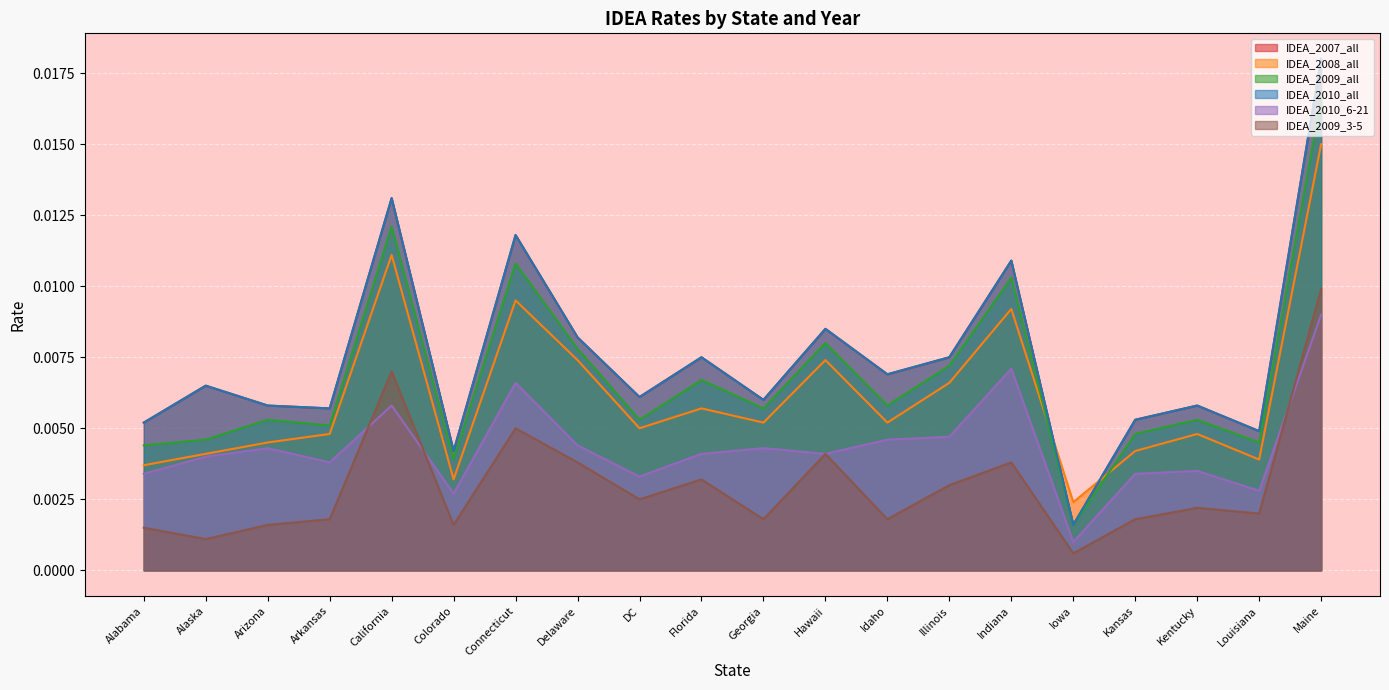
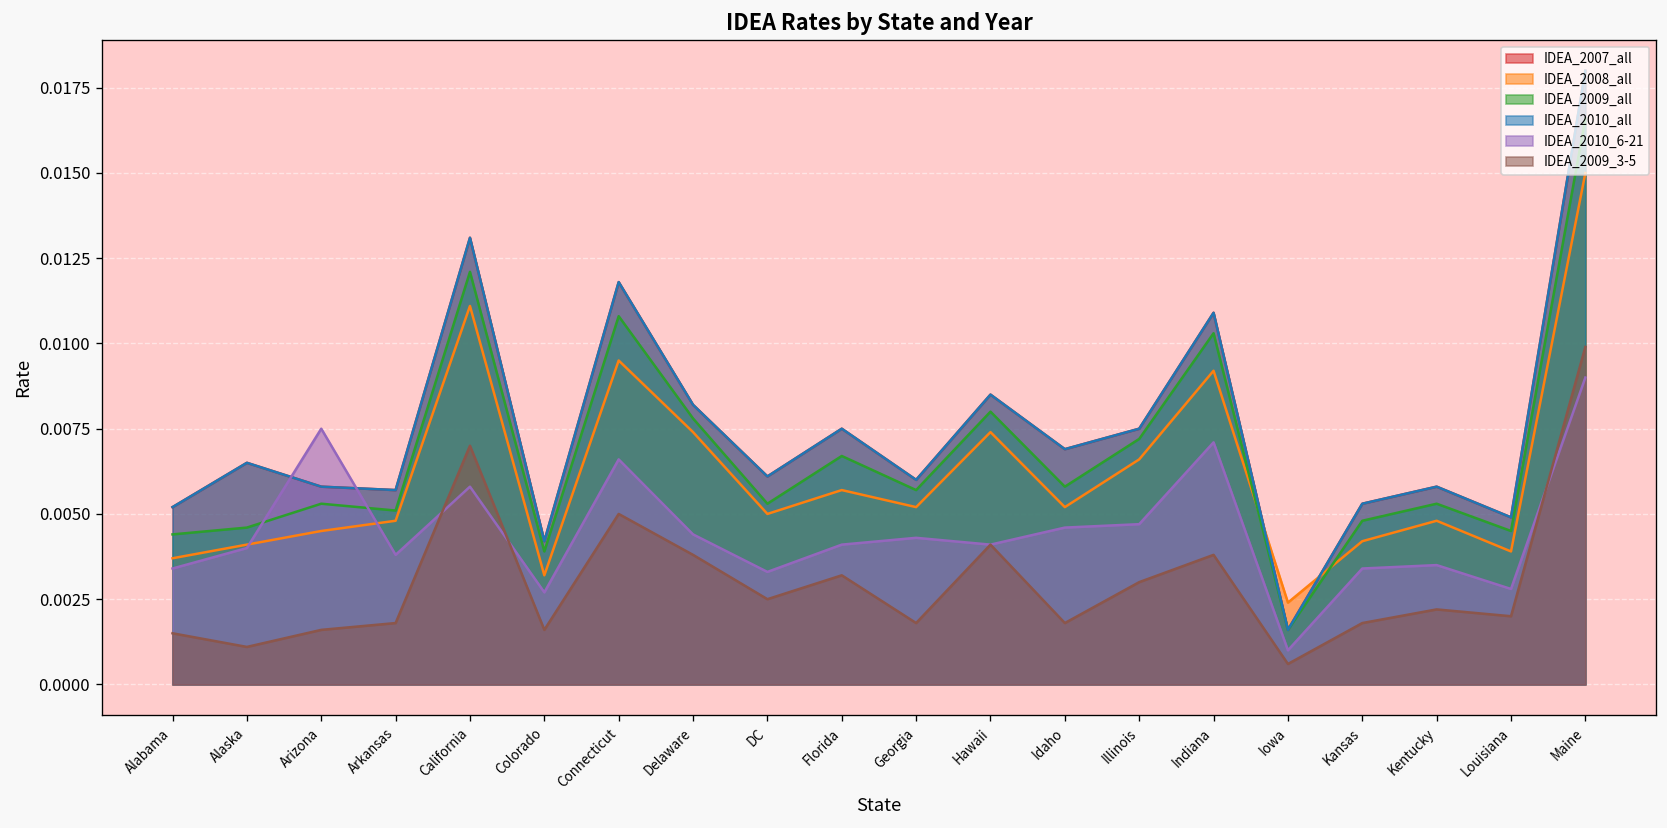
IDEA_2010_6-21, Arizona: 0.0043 -> 0.0075
